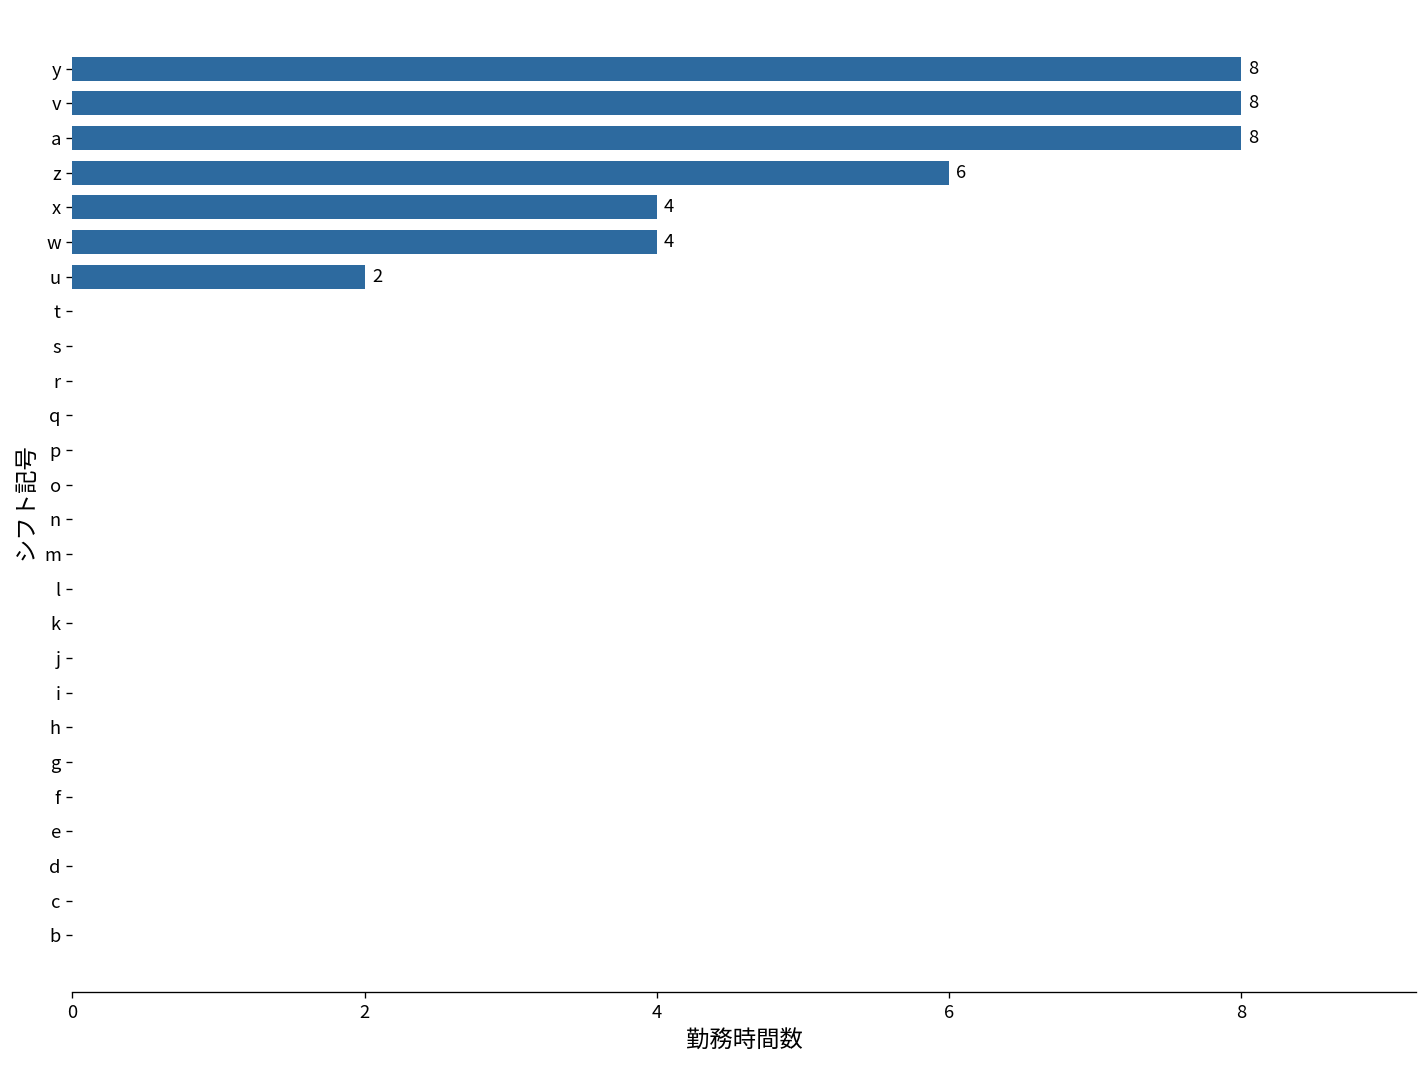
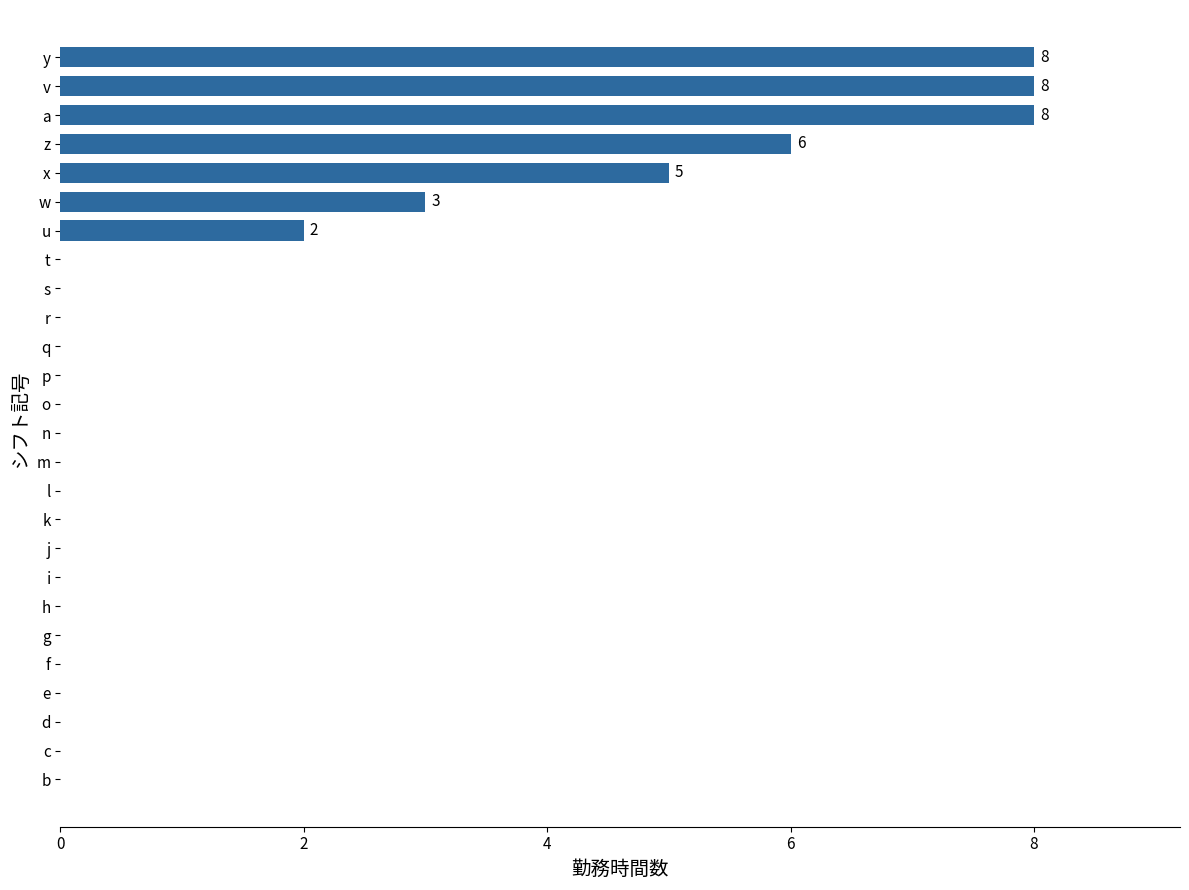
x: 4 -> 5
w: 4 -> 3
